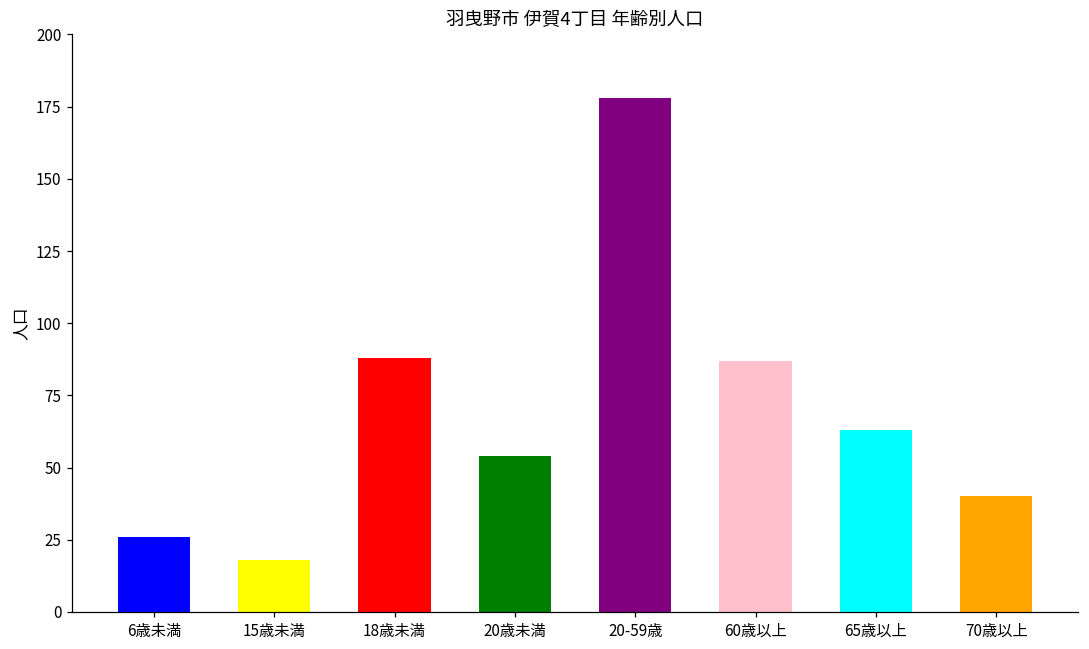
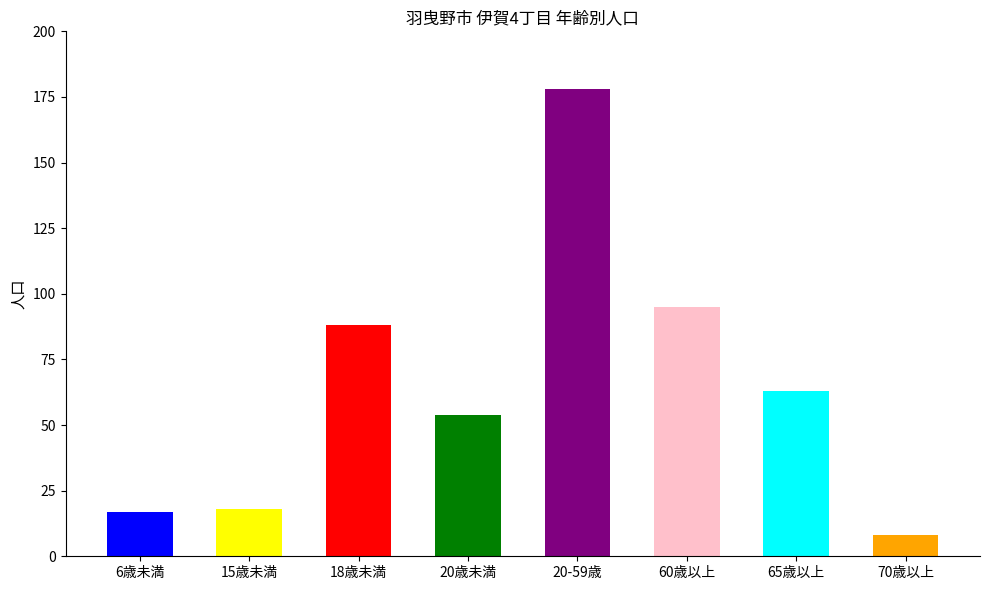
6歳未満: 26 -> 17
60歳以上: 87 -> 95
70歳以上: 40 -> 8
